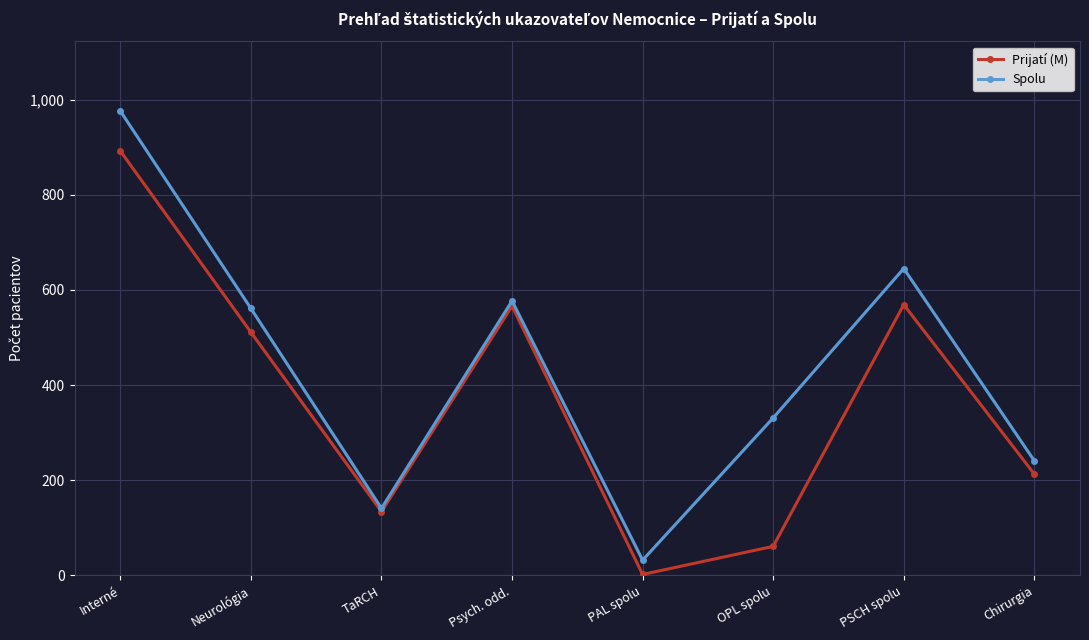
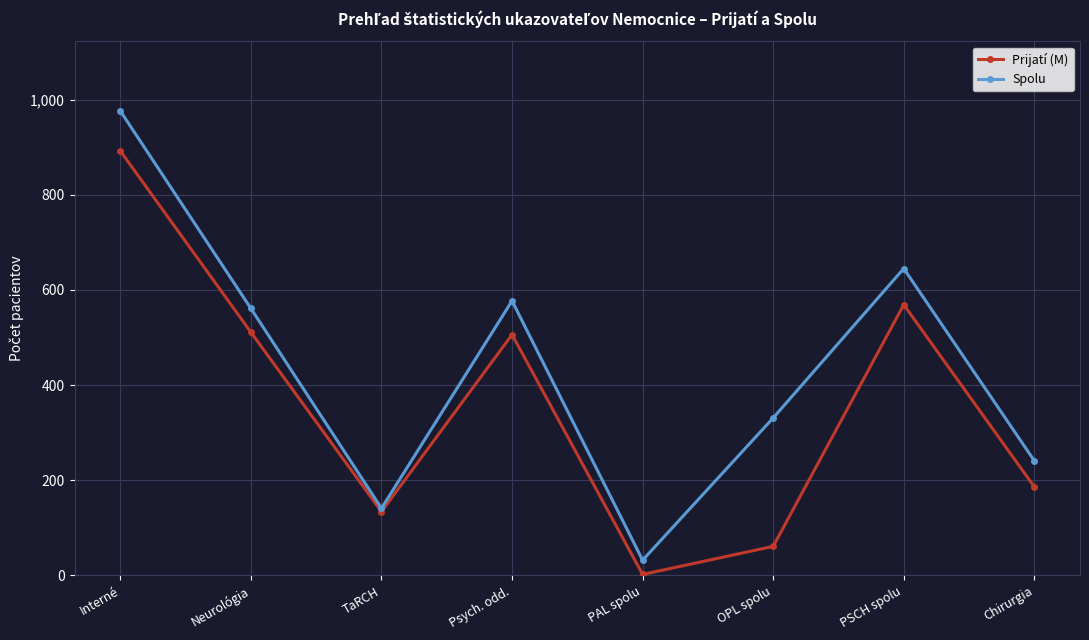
Prijatí (M), Psych. odd.: 570 -> 510
Prijatí (M), Chirurgia: 210 -> 190
